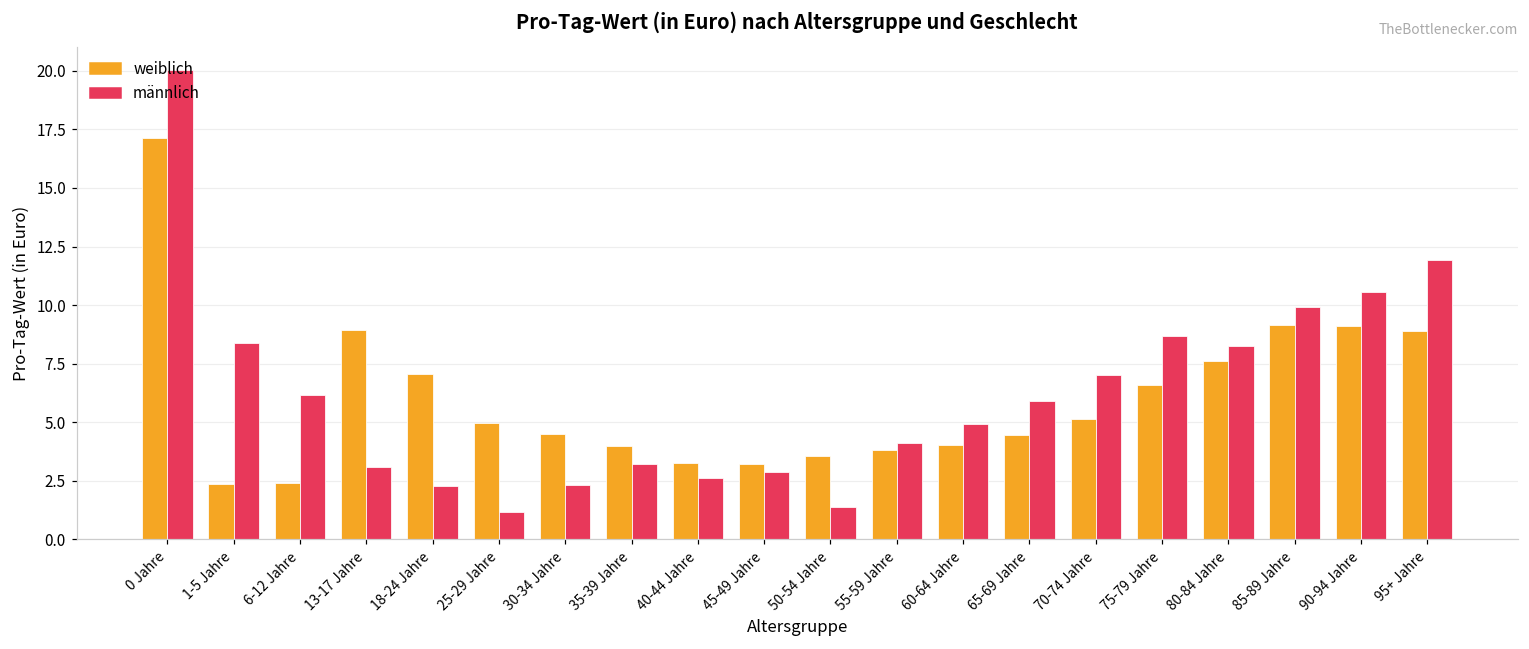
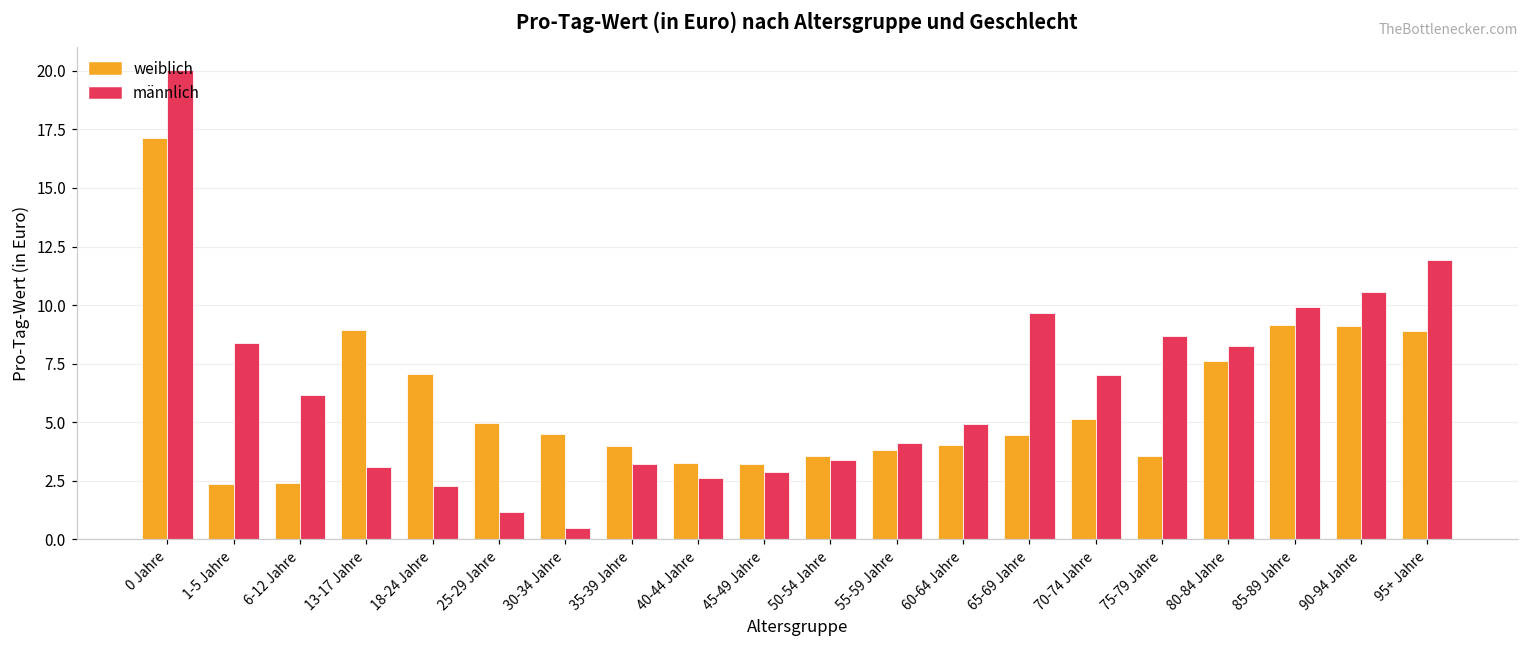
männlich, 30-34 Jahre: 2.3 -> 0.5
männlich, 50-54 Jahre: 1.4 -> 3.4
männlich, 65-69 Jahre: 5.9 -> 9.7
weiblich, 75-79 Jahre: 6.6 -> 3.6
